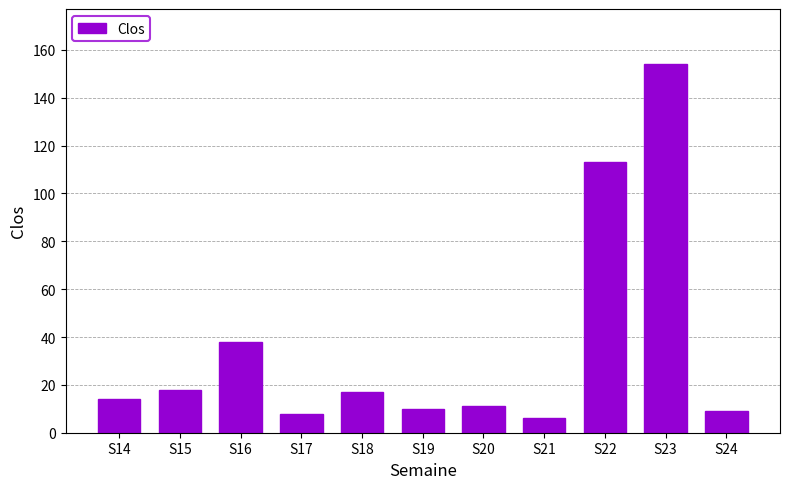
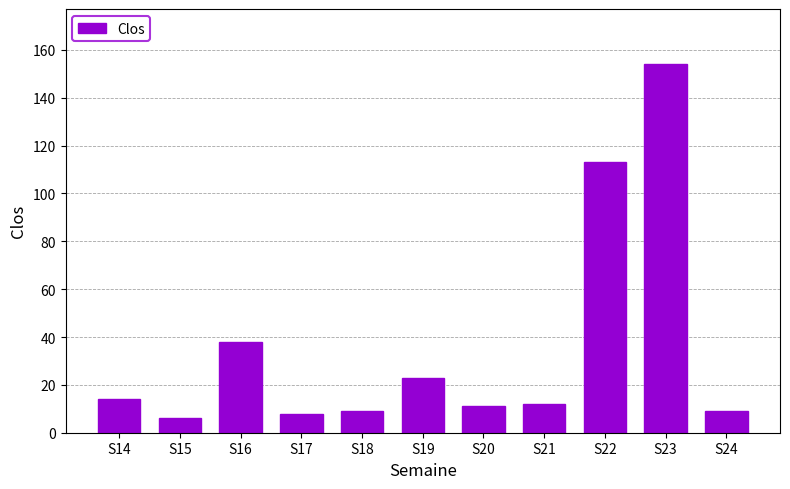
S15: 18 -> 6
S18: 17 -> 9
S19: 10 -> 23
S21: 6 -> 12
